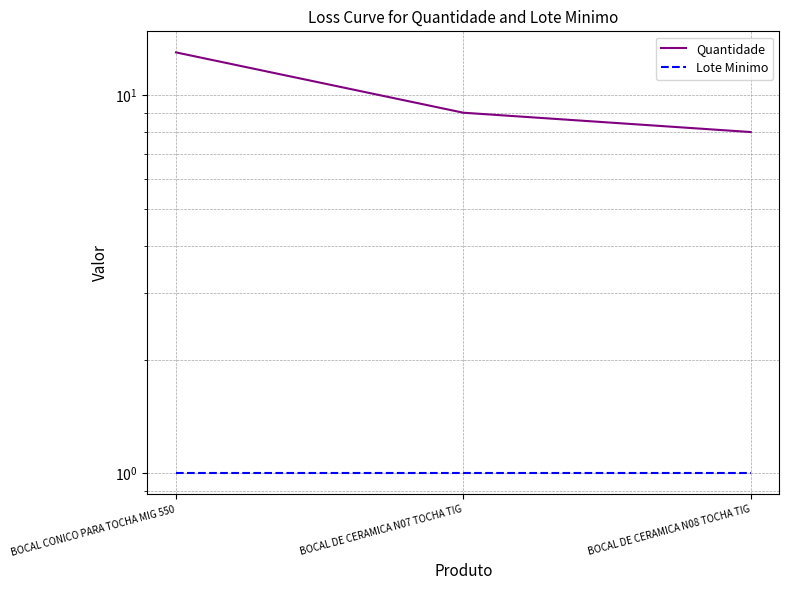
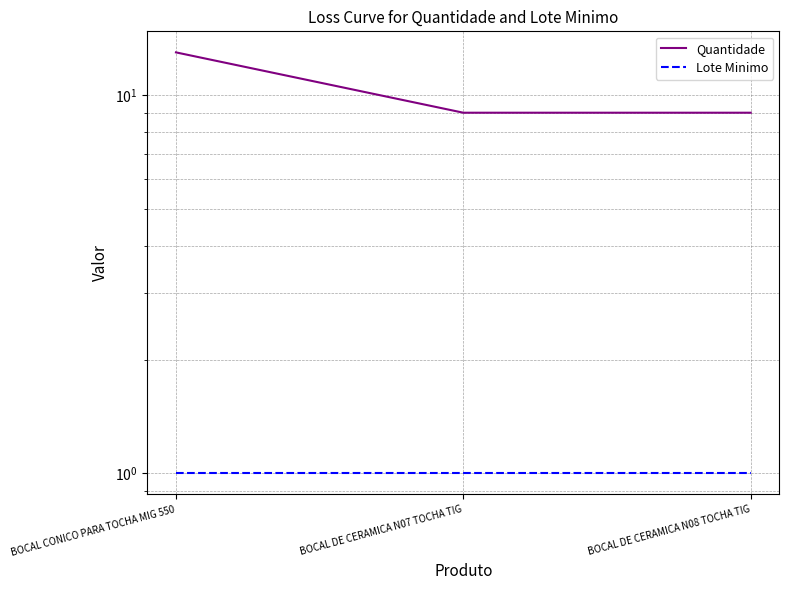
Quantidade, BOCAL DE CERAMICA N08 TOCHA TIG: 8 -> 9
